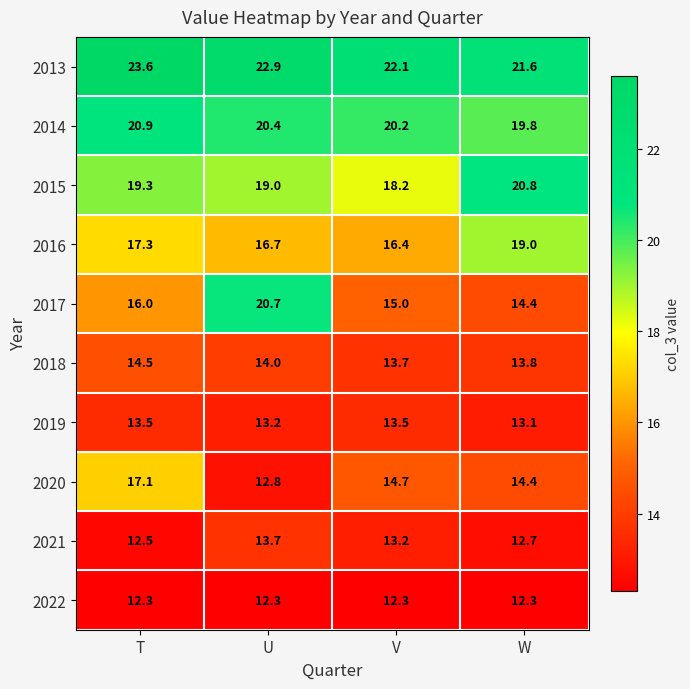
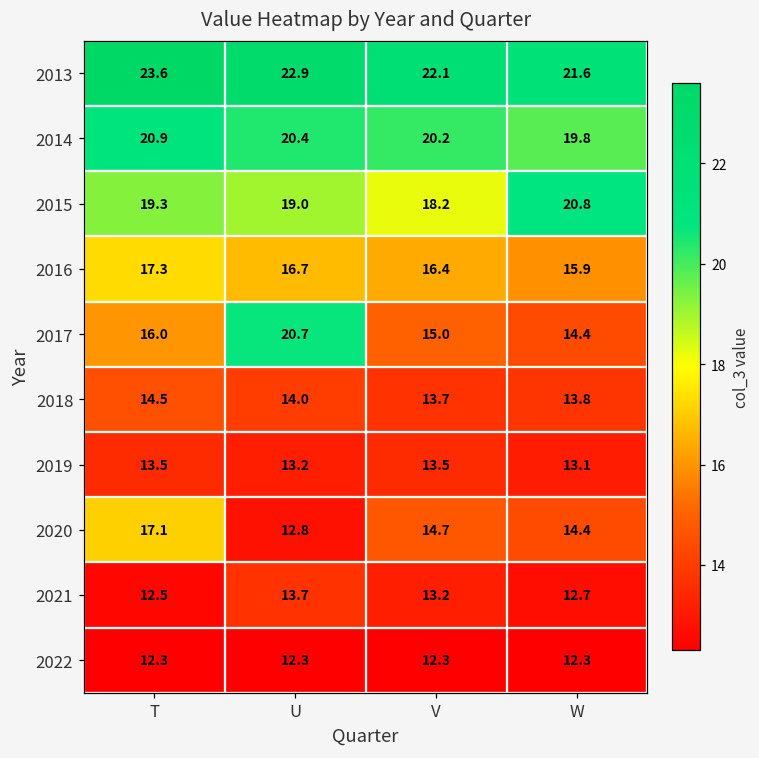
2016, W: 19.0 -> 15.9
